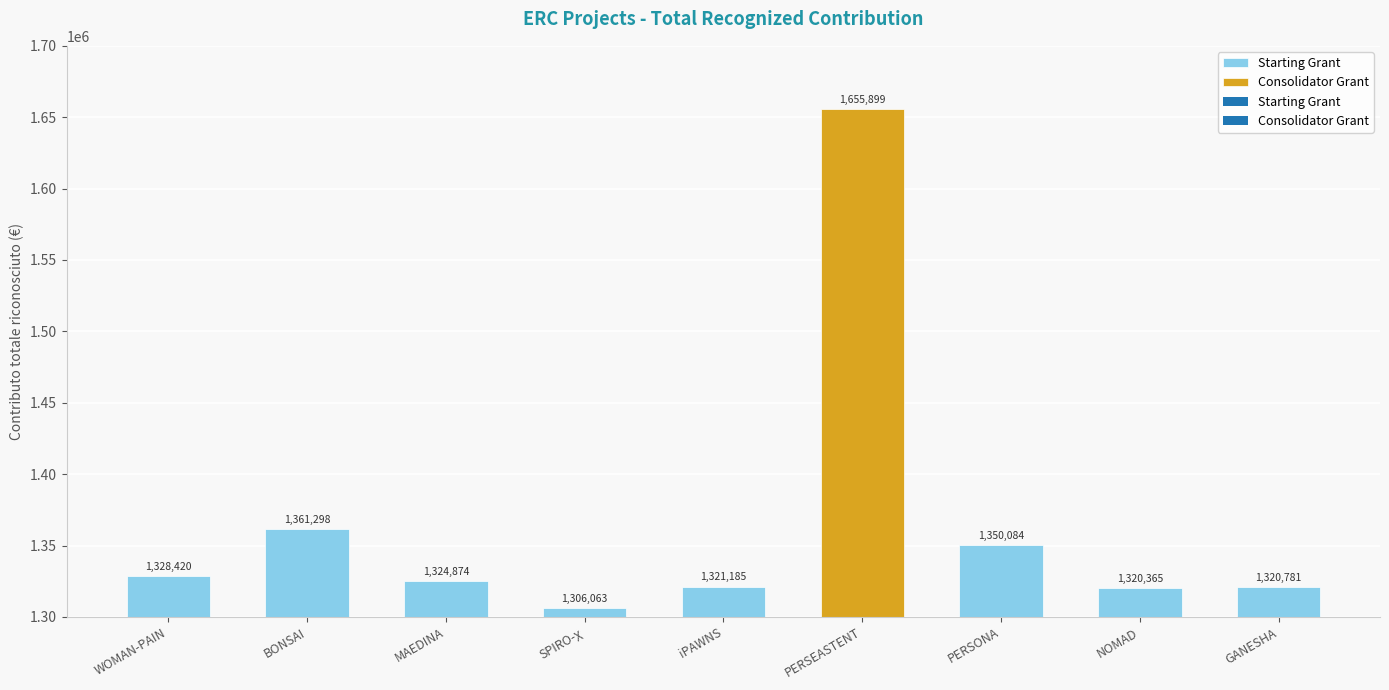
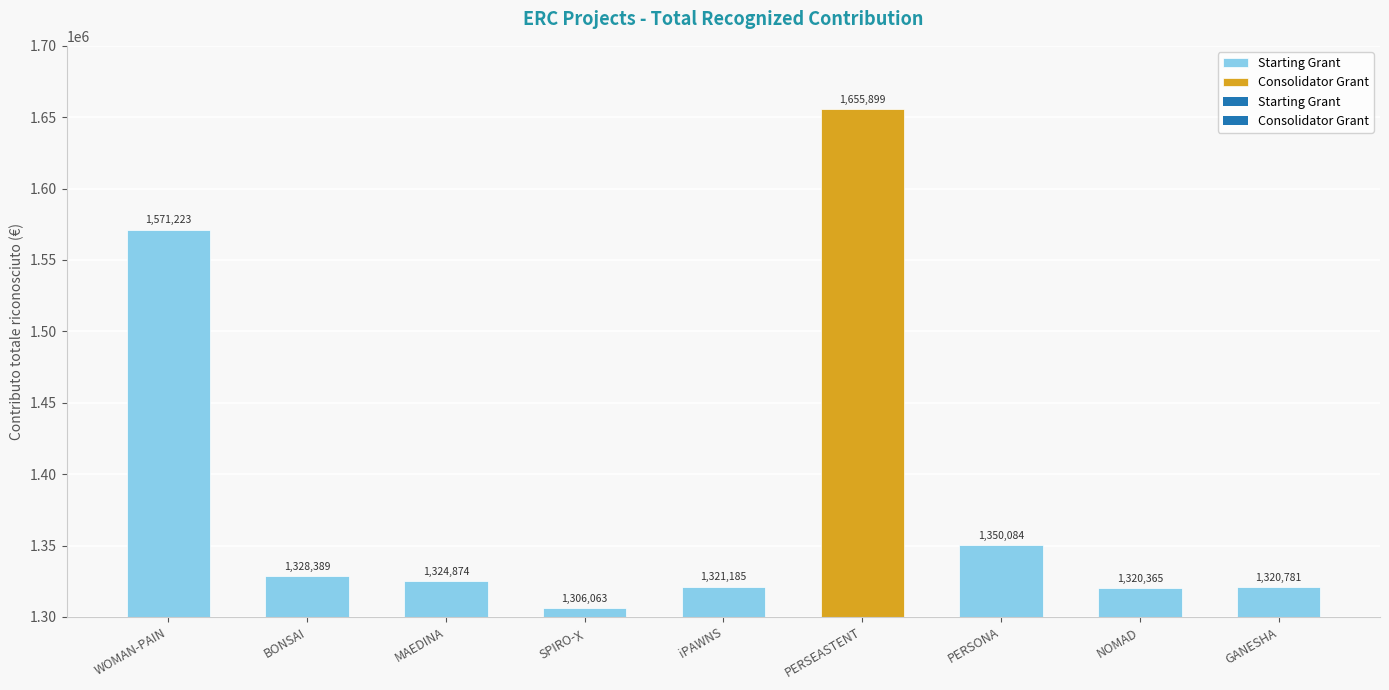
WOMAN-PAIN: 1,328,420 -> 1,571,223
BONSAI: 1,361,298 -> 1,328,389
